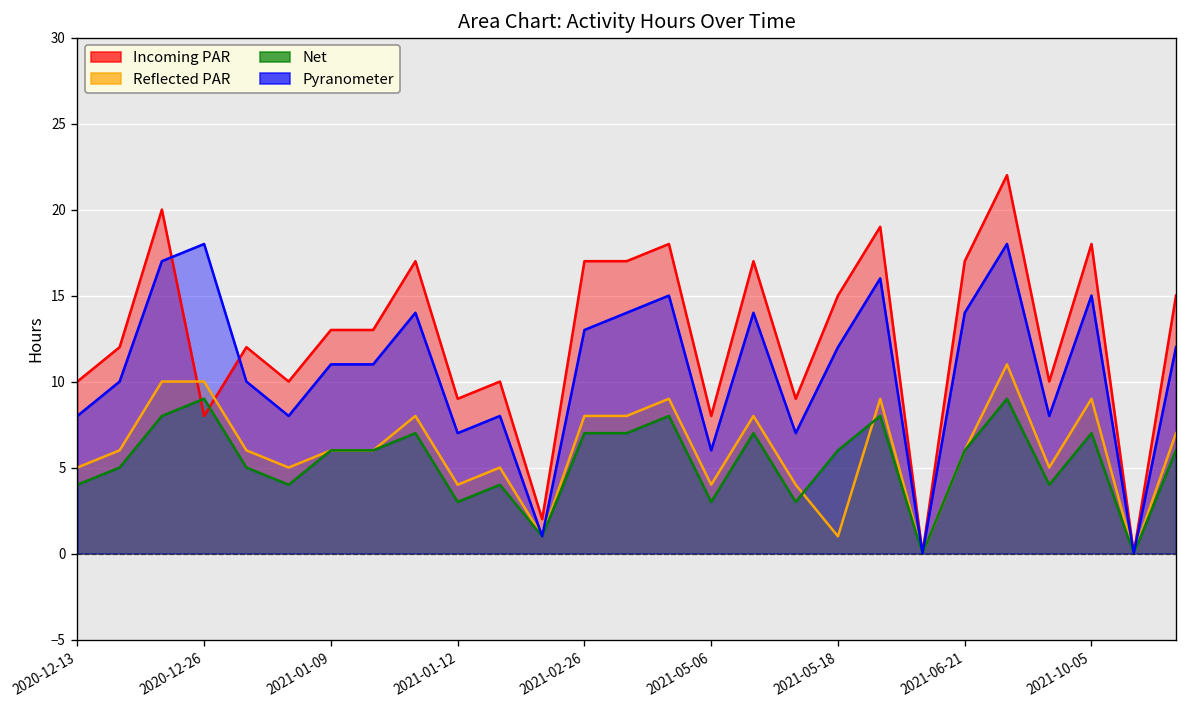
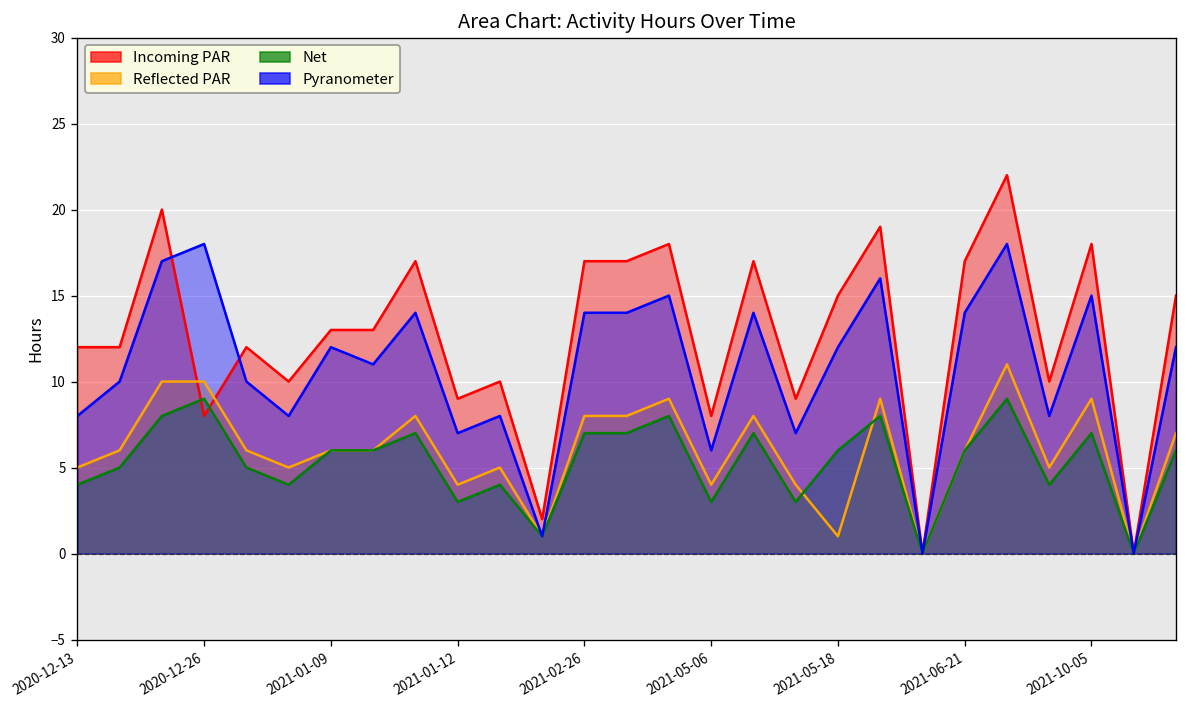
Incoming PAR, 2020-12-13: 10 -> 12
Pyranometer, 2021-01-09: 11 -> 12
Pyranometer, 2021-02-26: 13 -> 14
